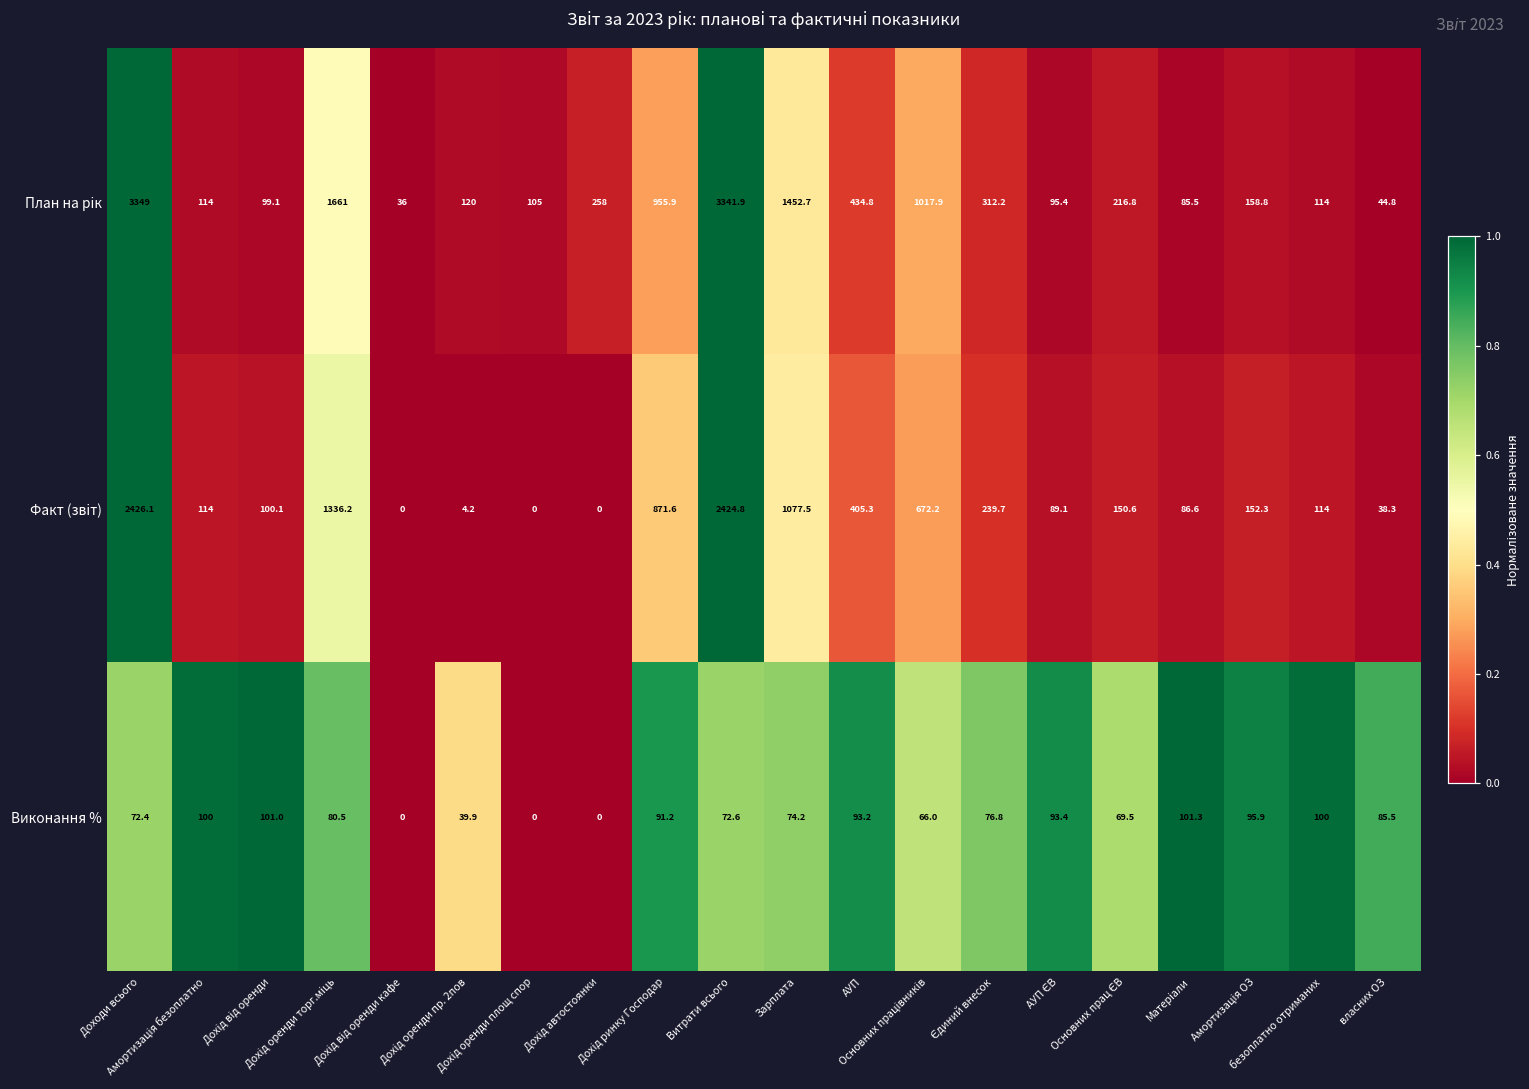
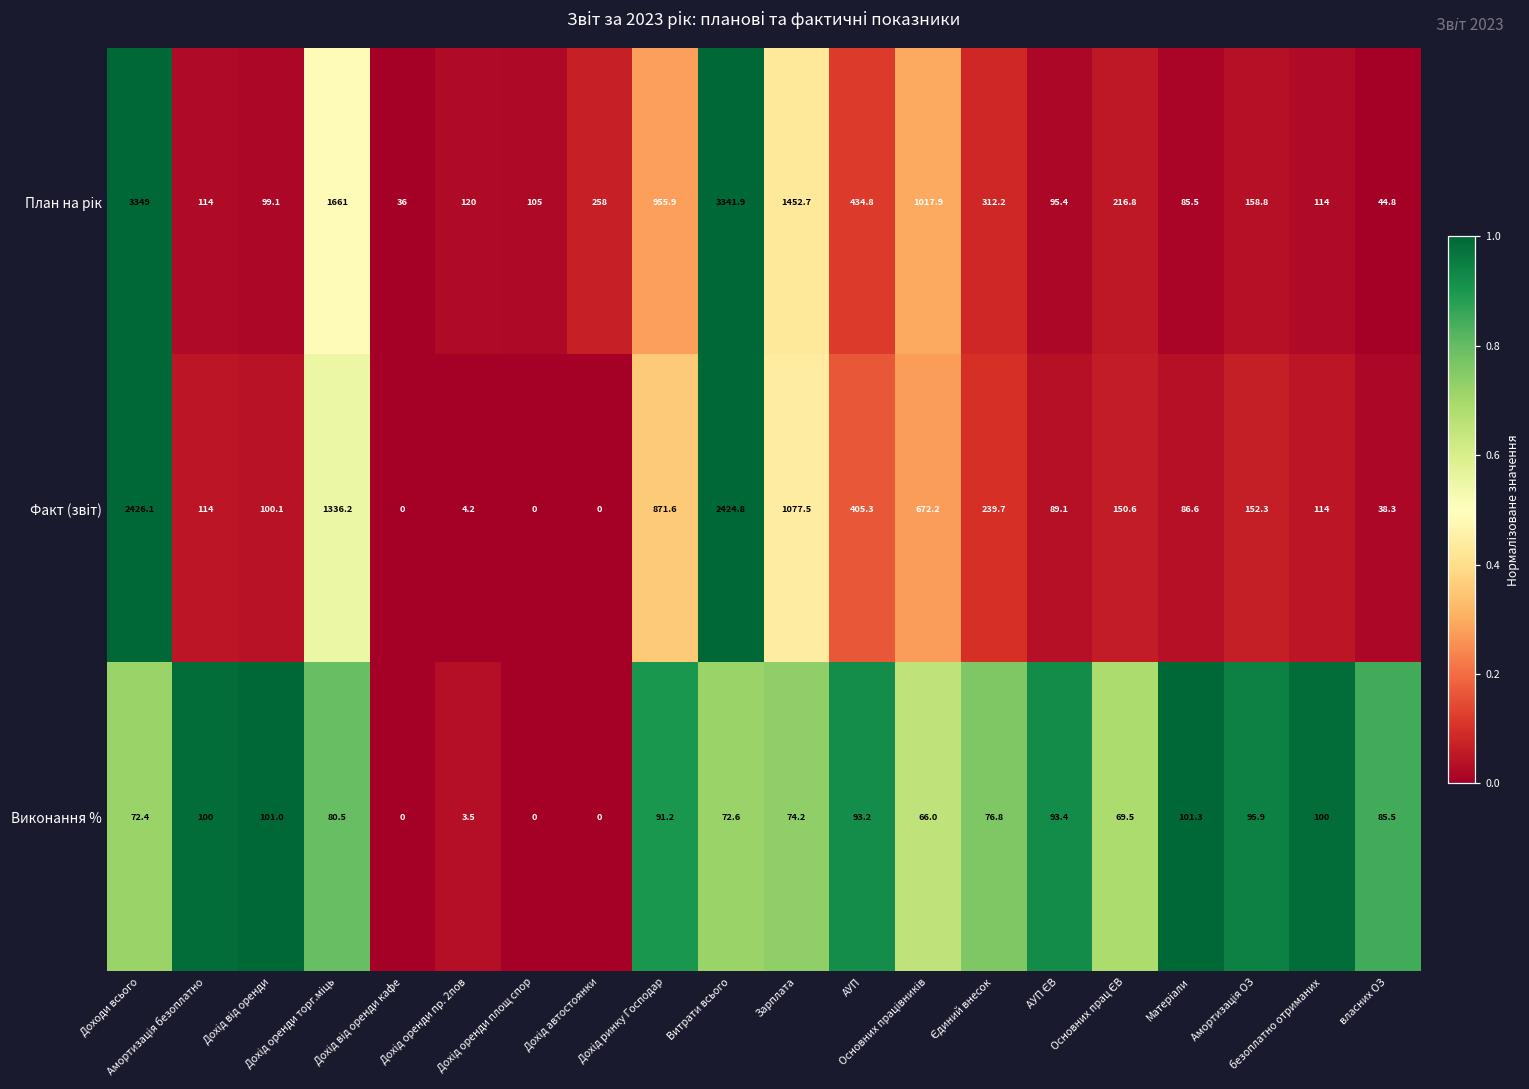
Виконання %, Дохід оренди пр. 2пов: 39.9 -> 3.5
